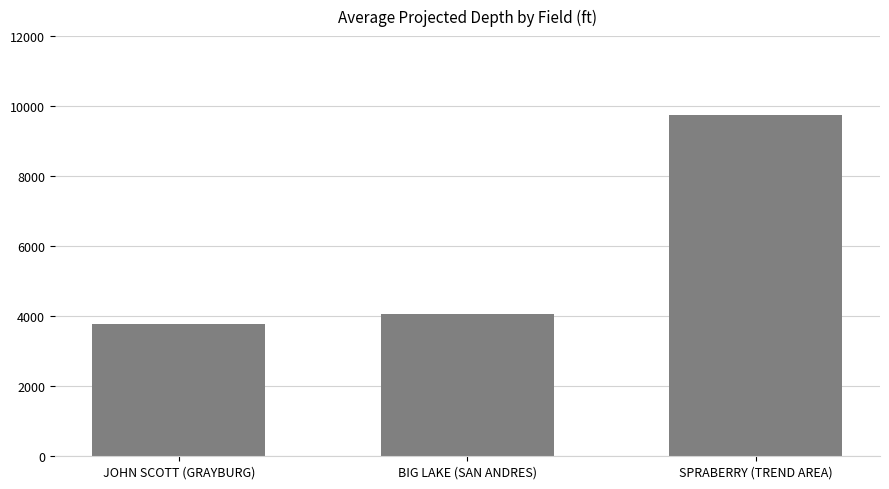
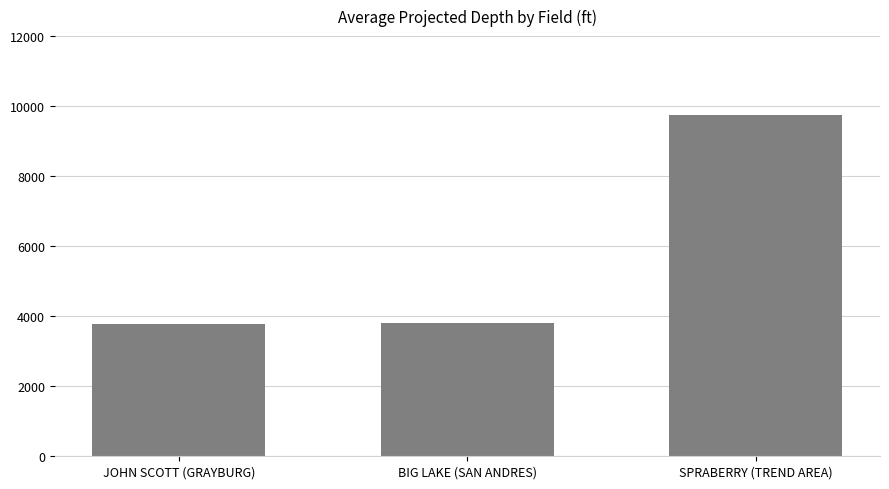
BIG LAKE (SAN ANDRES): 4100 -> 3800
